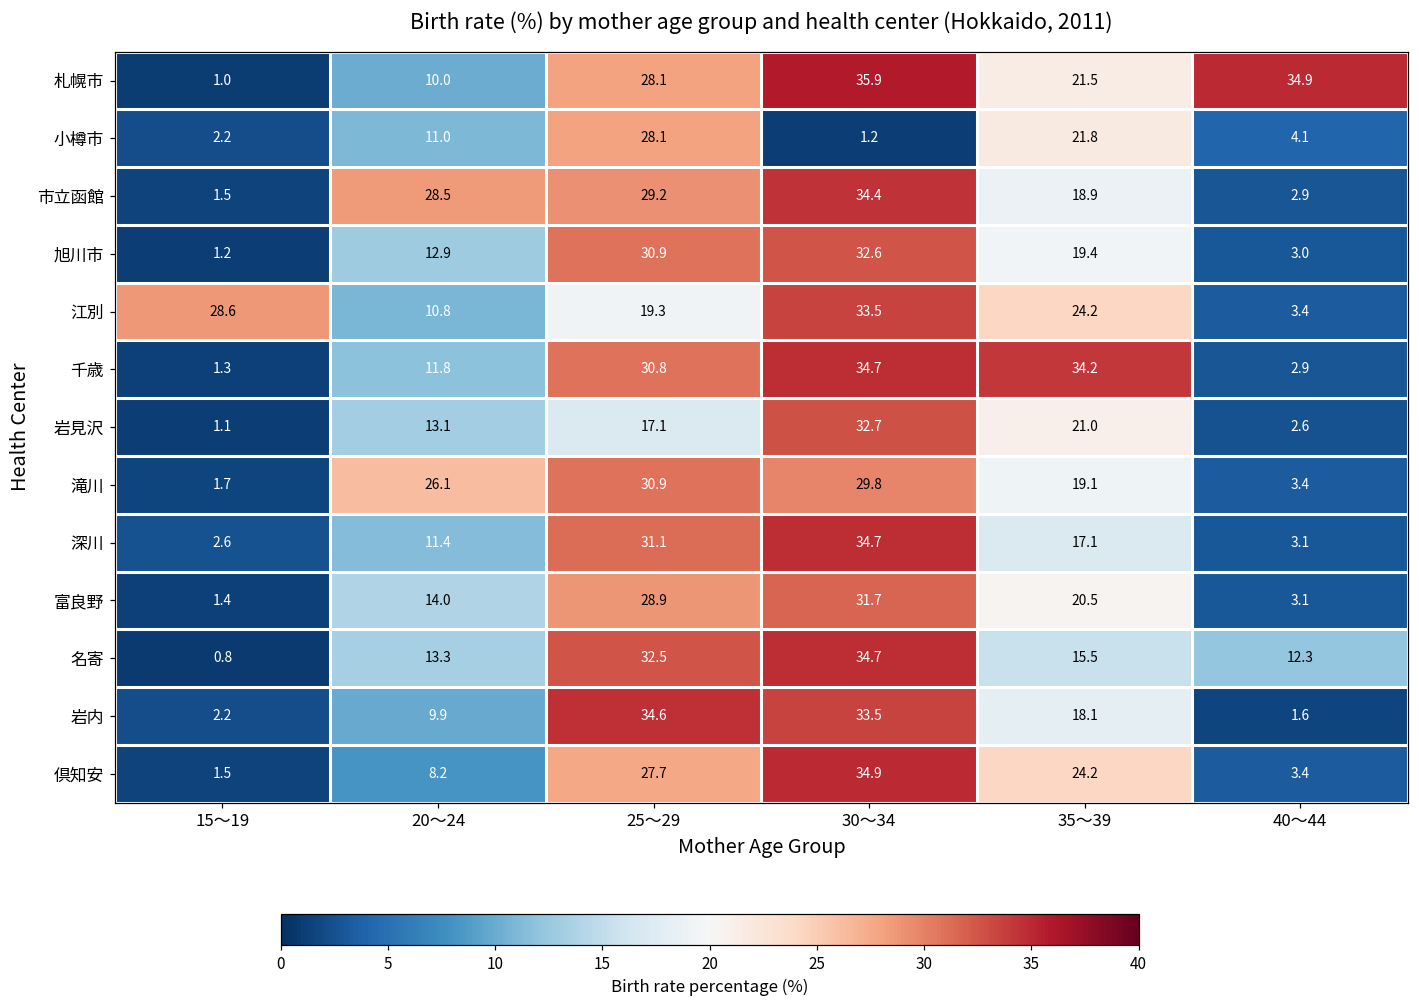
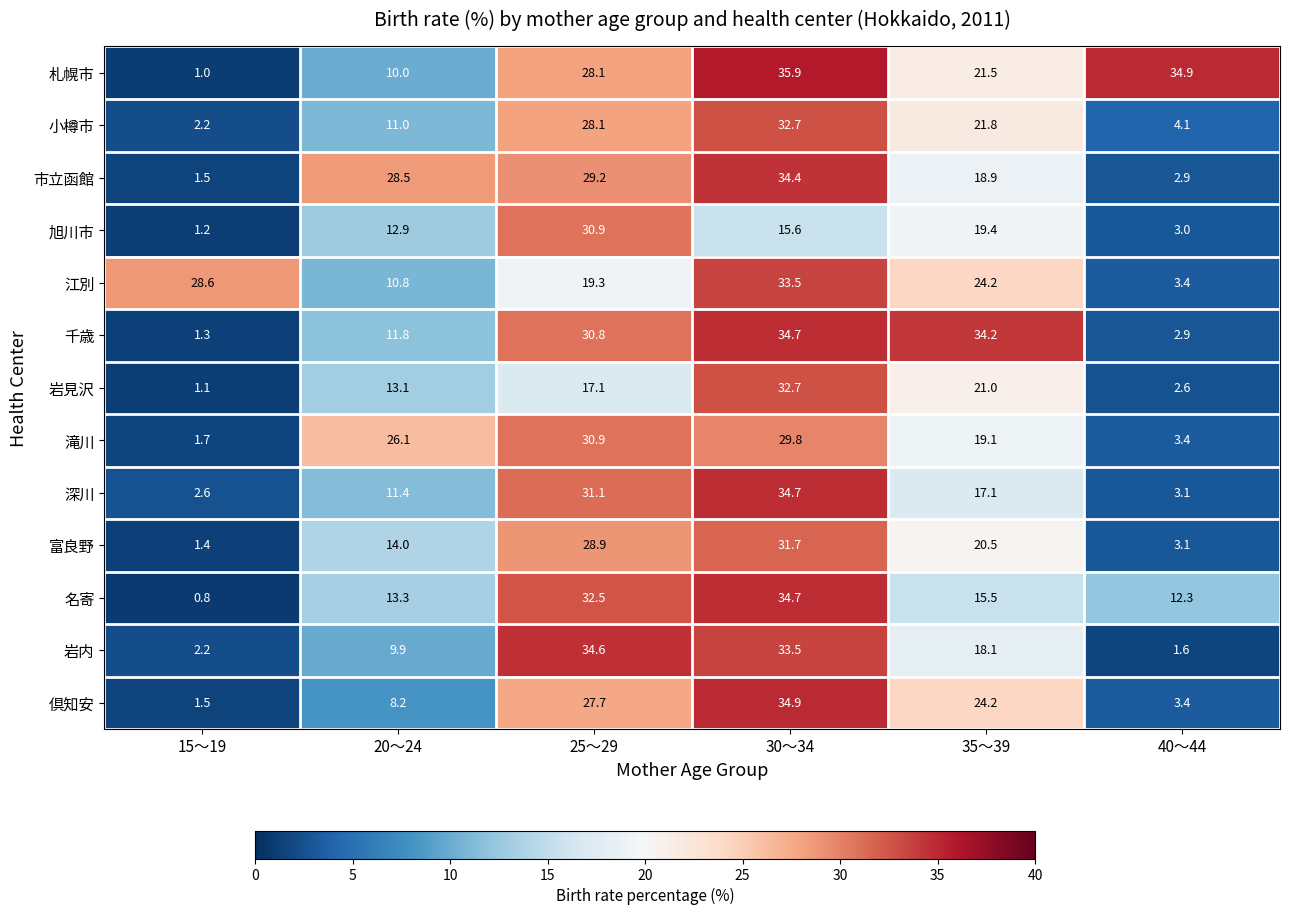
小樽市, 30～34: 1.2 -> 32.7
旭川市, 30～34: 32.6 -> 15.6
